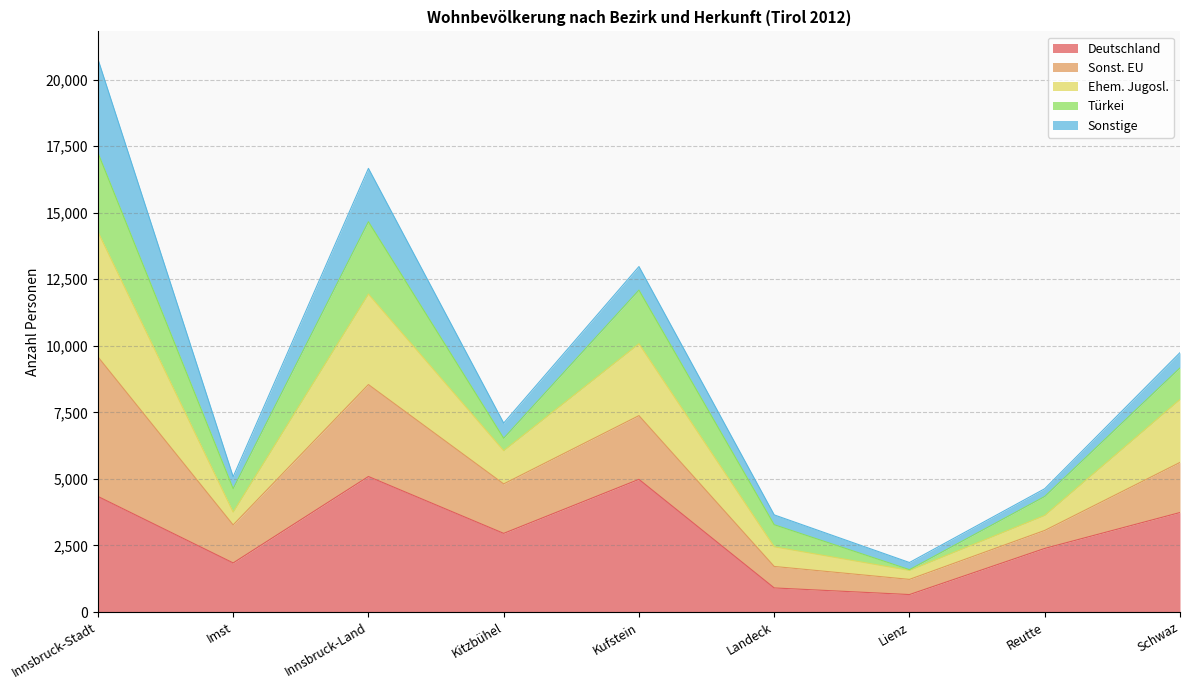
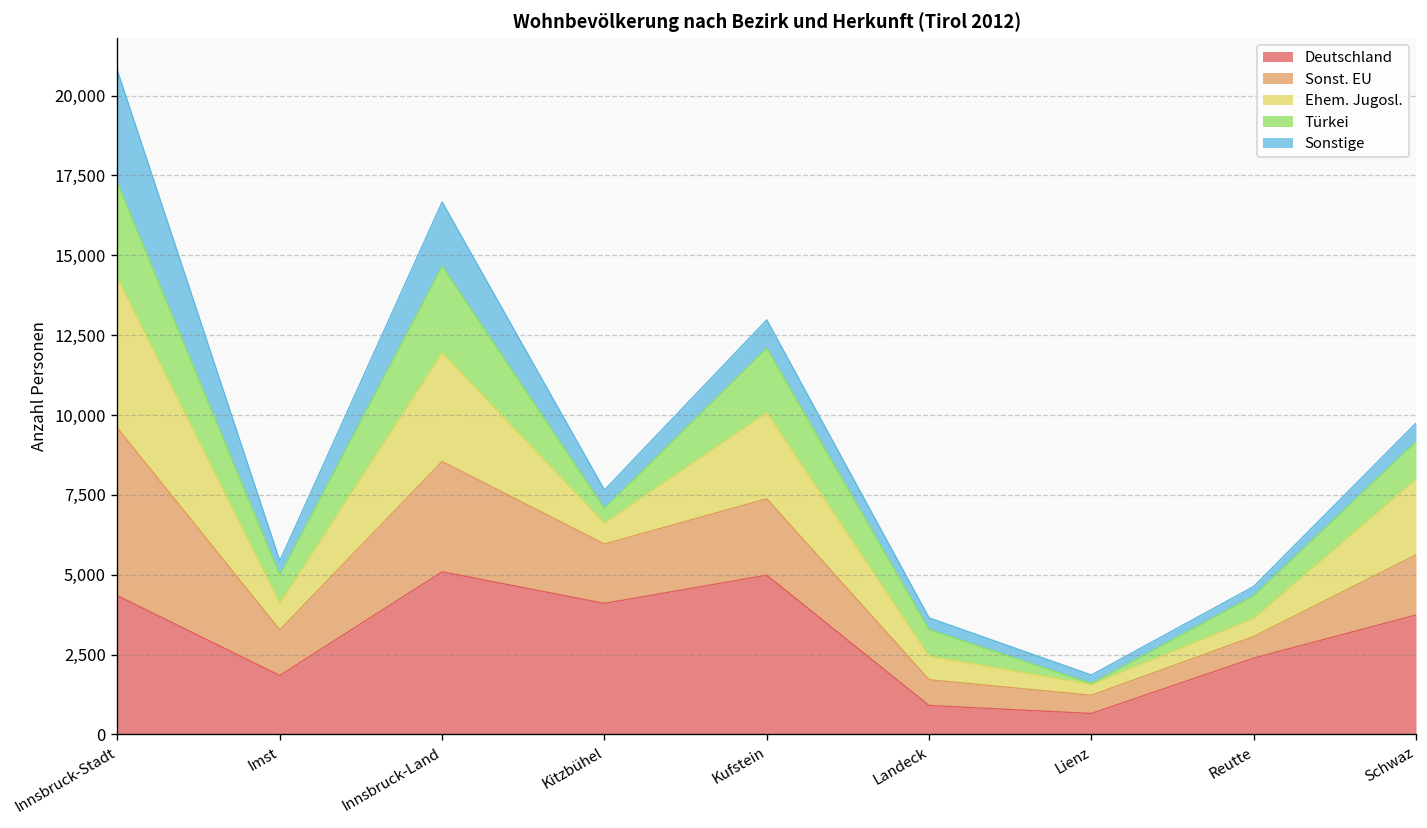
Ehem. Jugosl., Imst: 500 -> 800
Deutschland, Kitzbühel: 3,000 -> 4,100
Ehem. Jugosl., Kitzbühel: 1,200 -> 700
